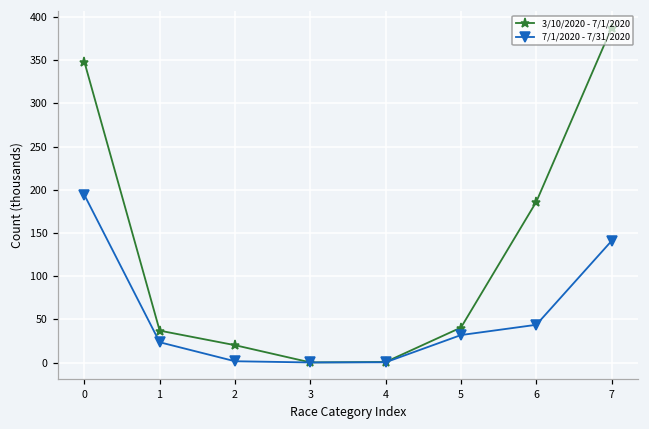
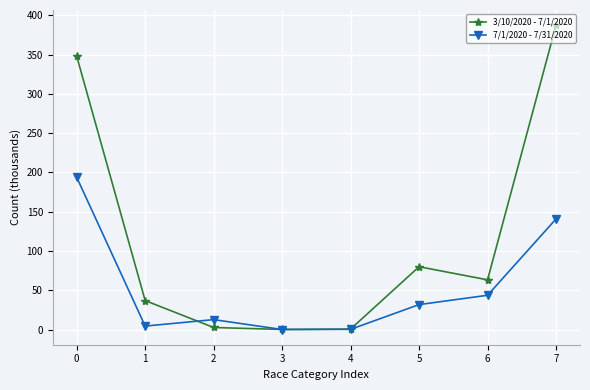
7/1/2020 - 7/31/2020, 1: 20 -> 0
3/10/2020 - 7/1/2020, 2: 20 -> 0
7/1/2020 - 7/31/2020, 2: 0 -> 10
3/10/2020 - 7/1/2020, 5: 40 -> 80
3/10/2020 - 7/1/2020, 6: 190 -> 60
